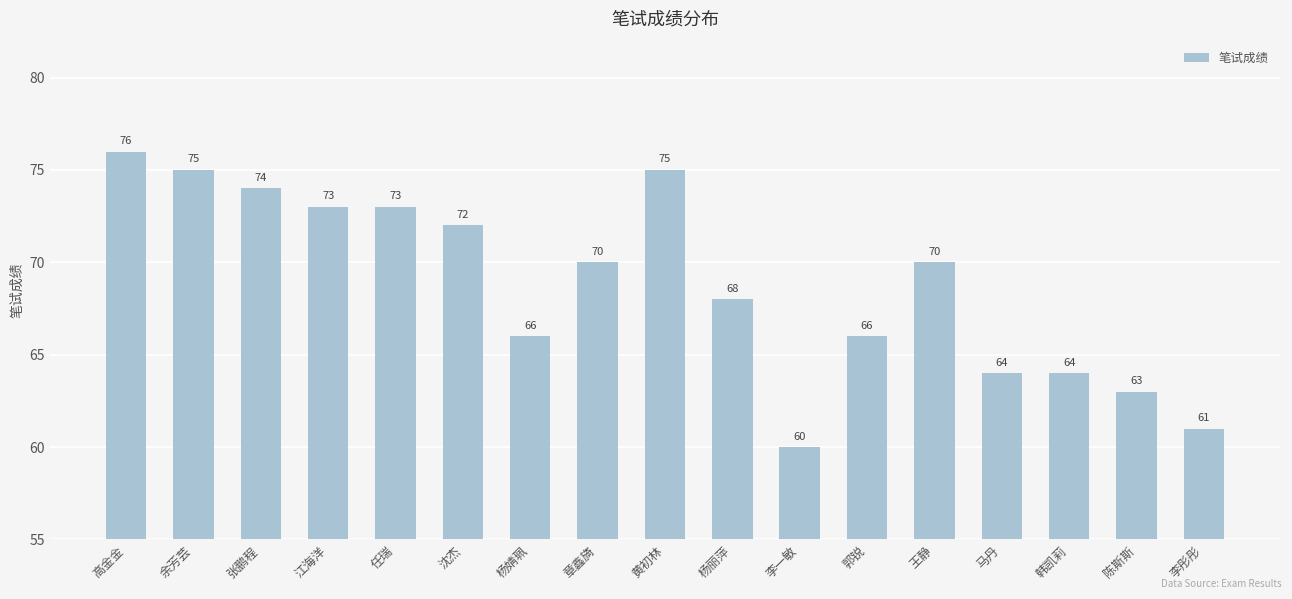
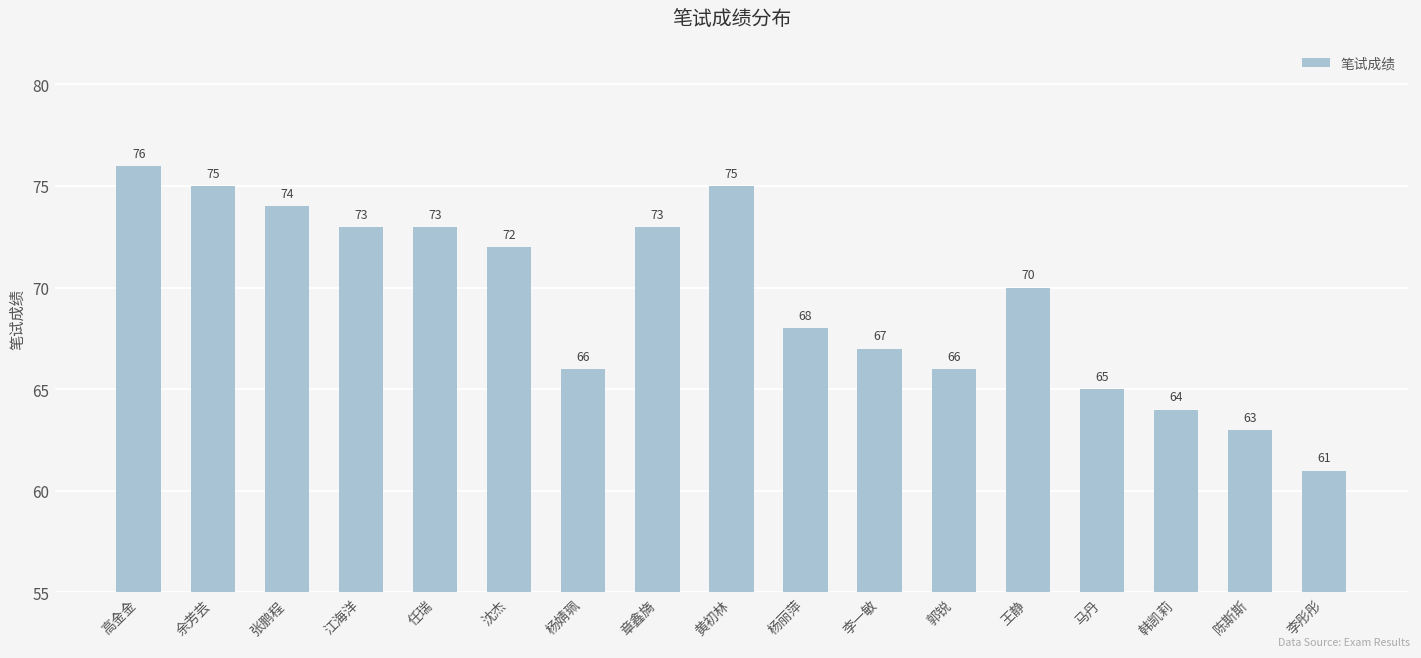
章鑫旖: 70 -> 73
李一敏: 60 -> 67
马丹: 64 -> 65
